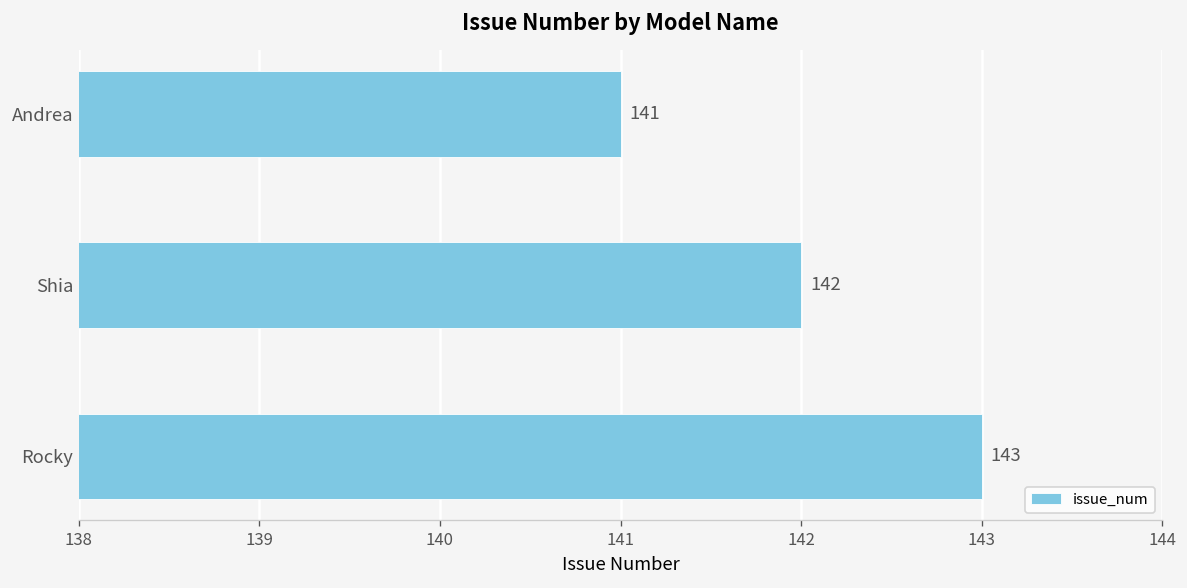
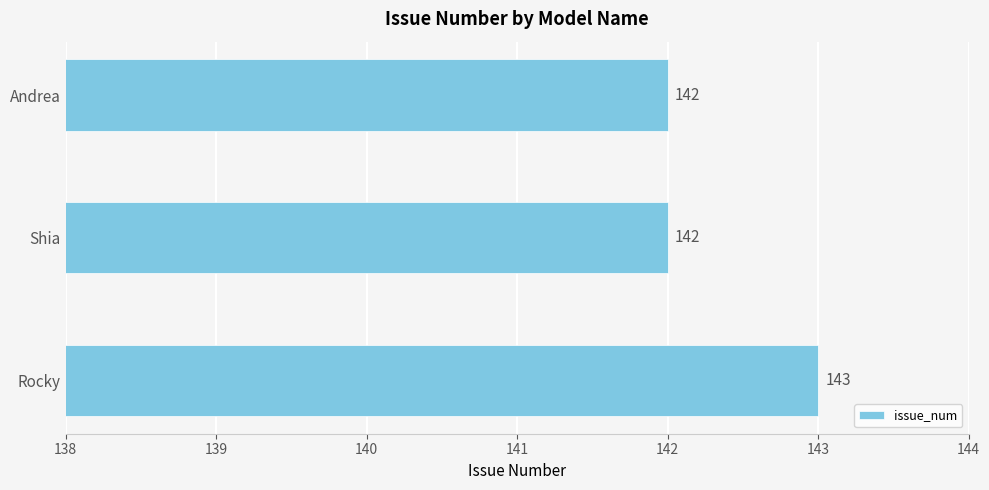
Andrea: 141 -> 142
